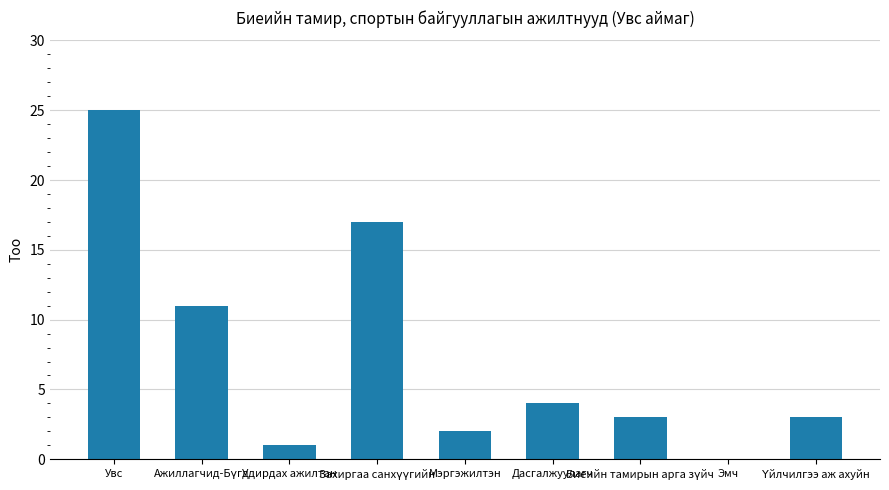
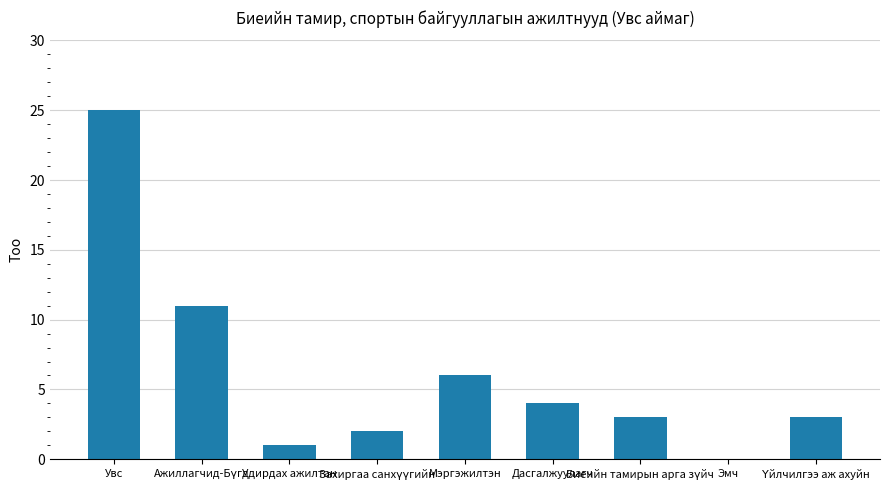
Захиргаа санхүүгийн: 17 -> 2
Мэргэжилтэн: 2 -> 6
